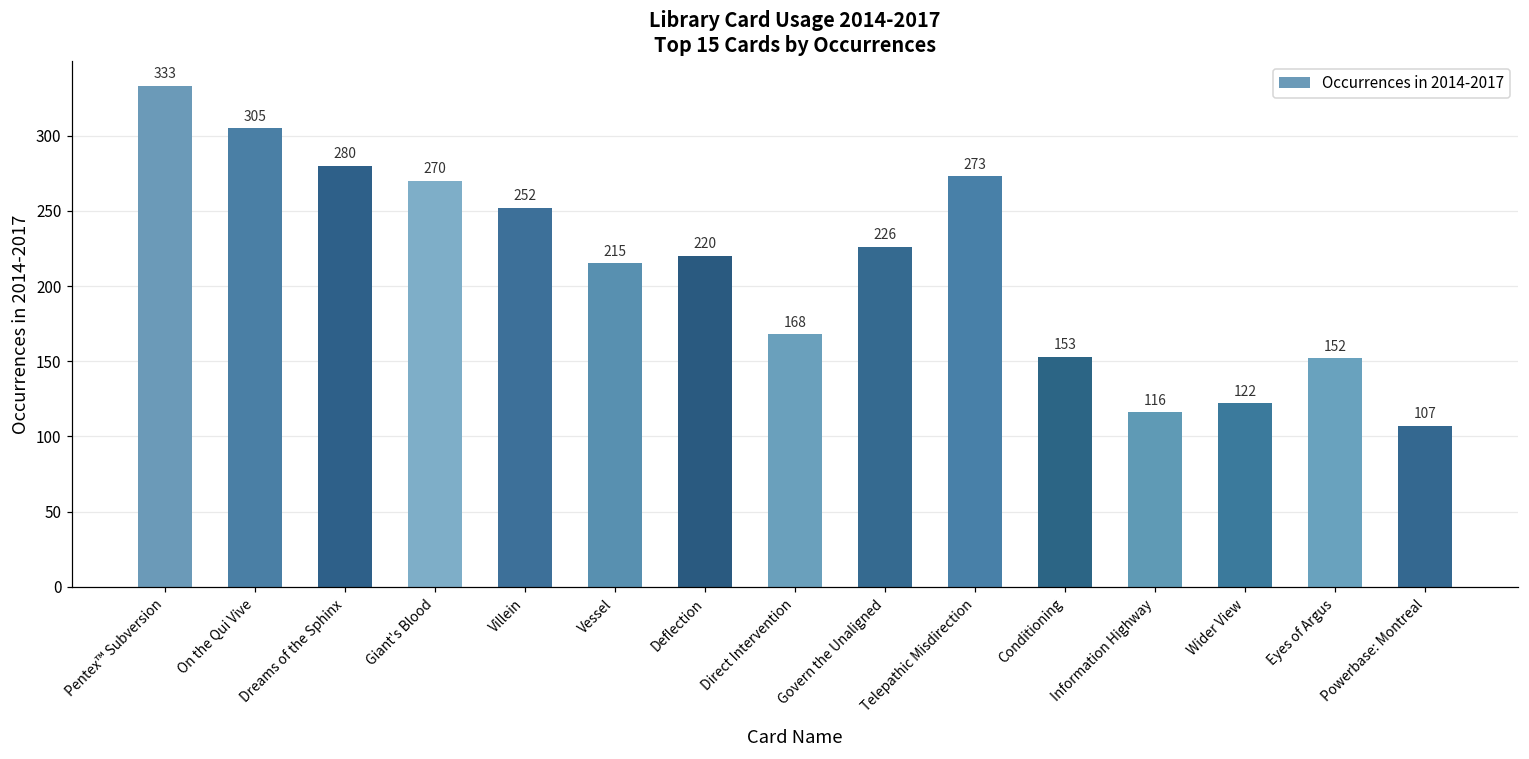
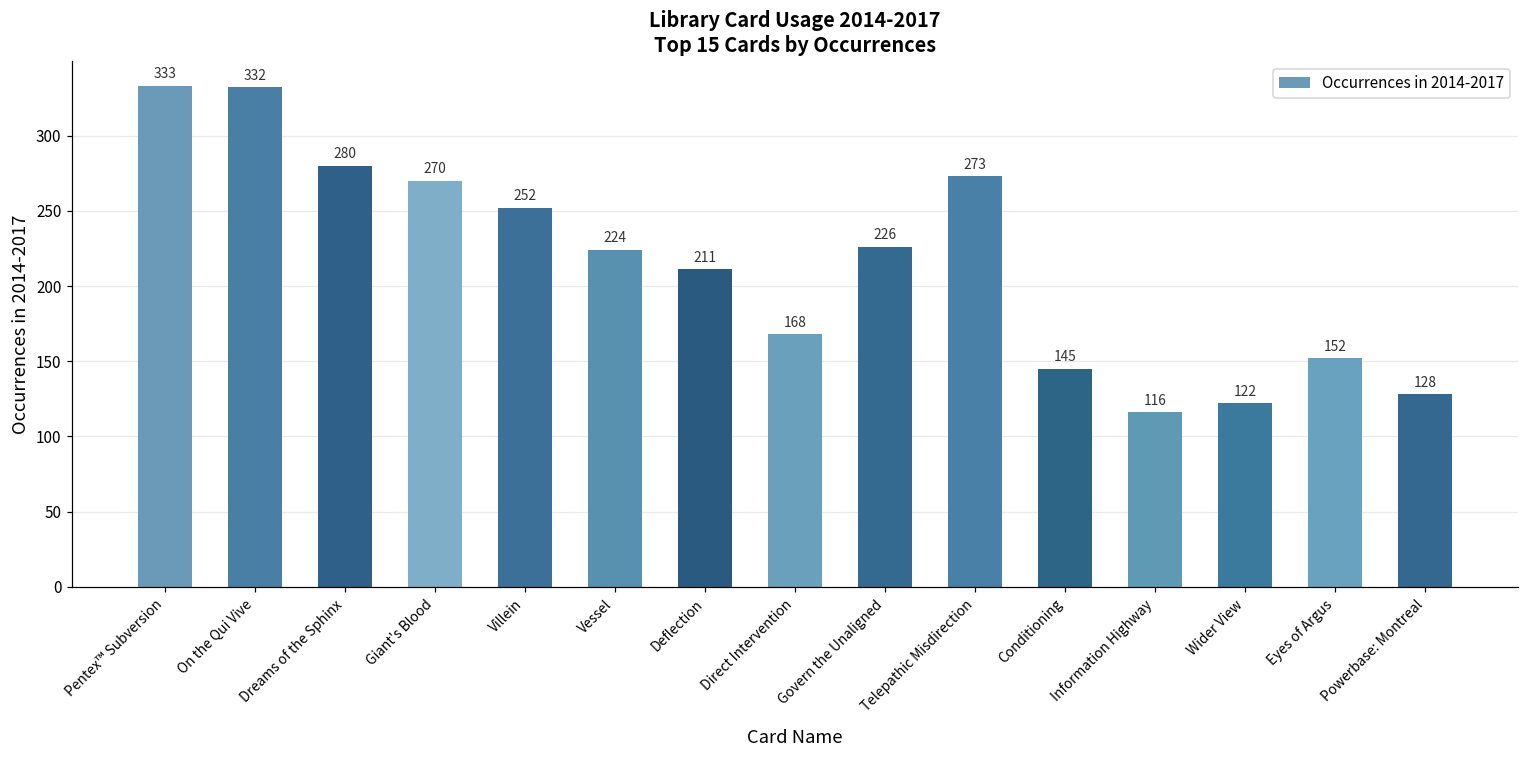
On the Qui Vive: 305 -> 332
Vessel: 215 -> 224
Deflection: 220 -> 211
Conditioning: 153 -> 145
Powerbase: Montreal: 107 -> 128
